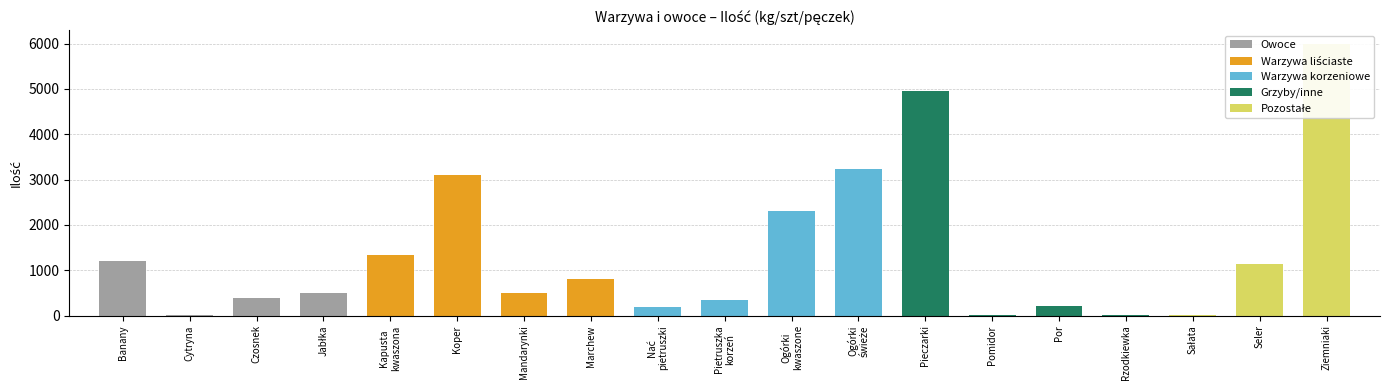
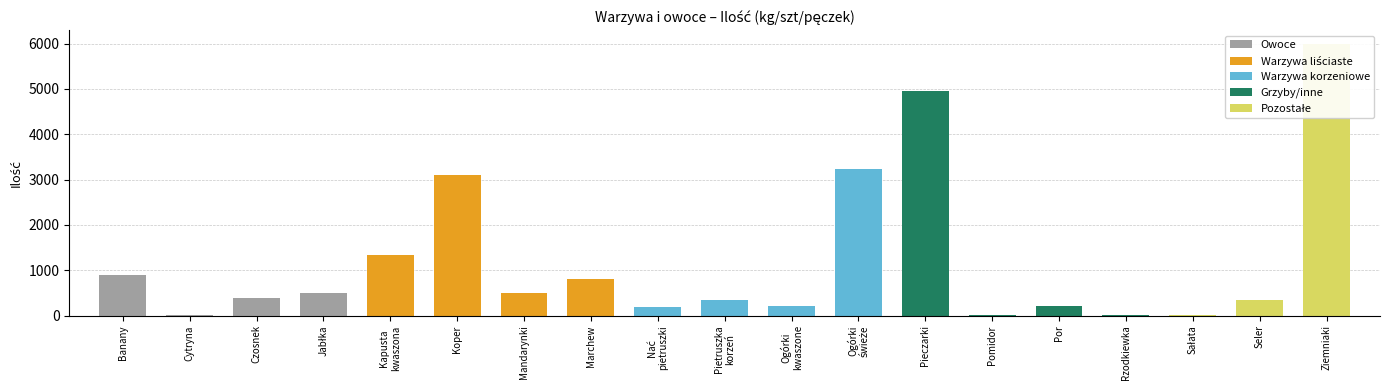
Banany: 1200 -> 900
Ogórki kwaszone: 2300 -> 200
Seler: 1100 -> 400
